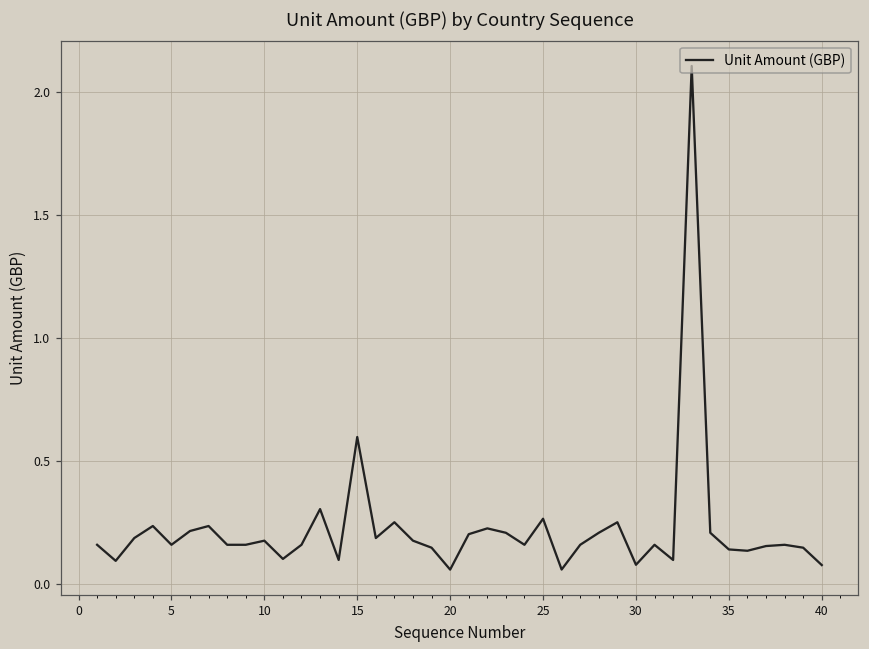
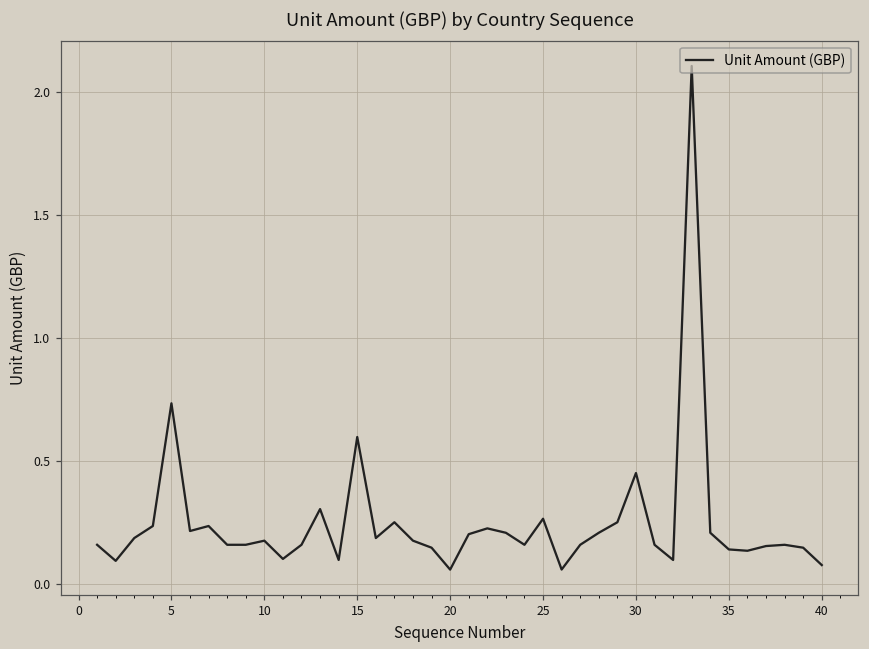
5: 0.16 -> 0.73
30: 0.08 -> 0.45
